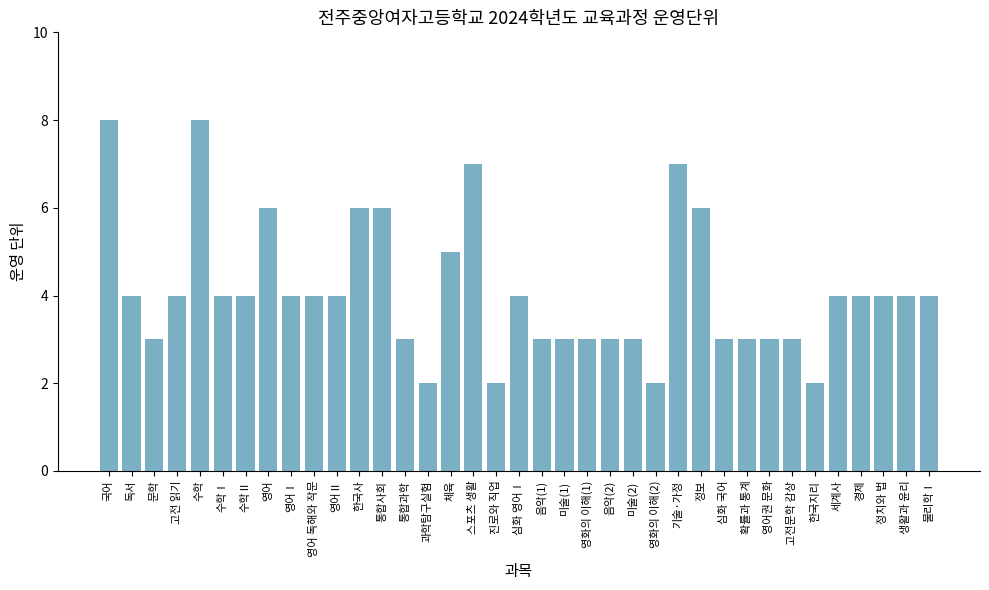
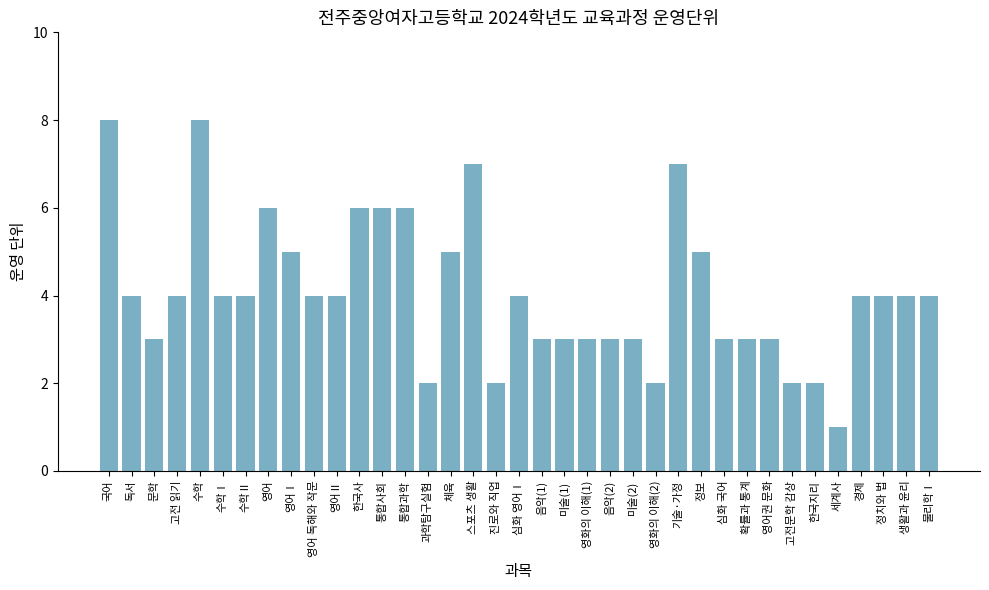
영어Ⅰ: 4 -> 5
통합과학: 3 -> 6
정보: 6 -> 5
고전문학 감상: 3 -> 2
세계사: 4 -> 1
